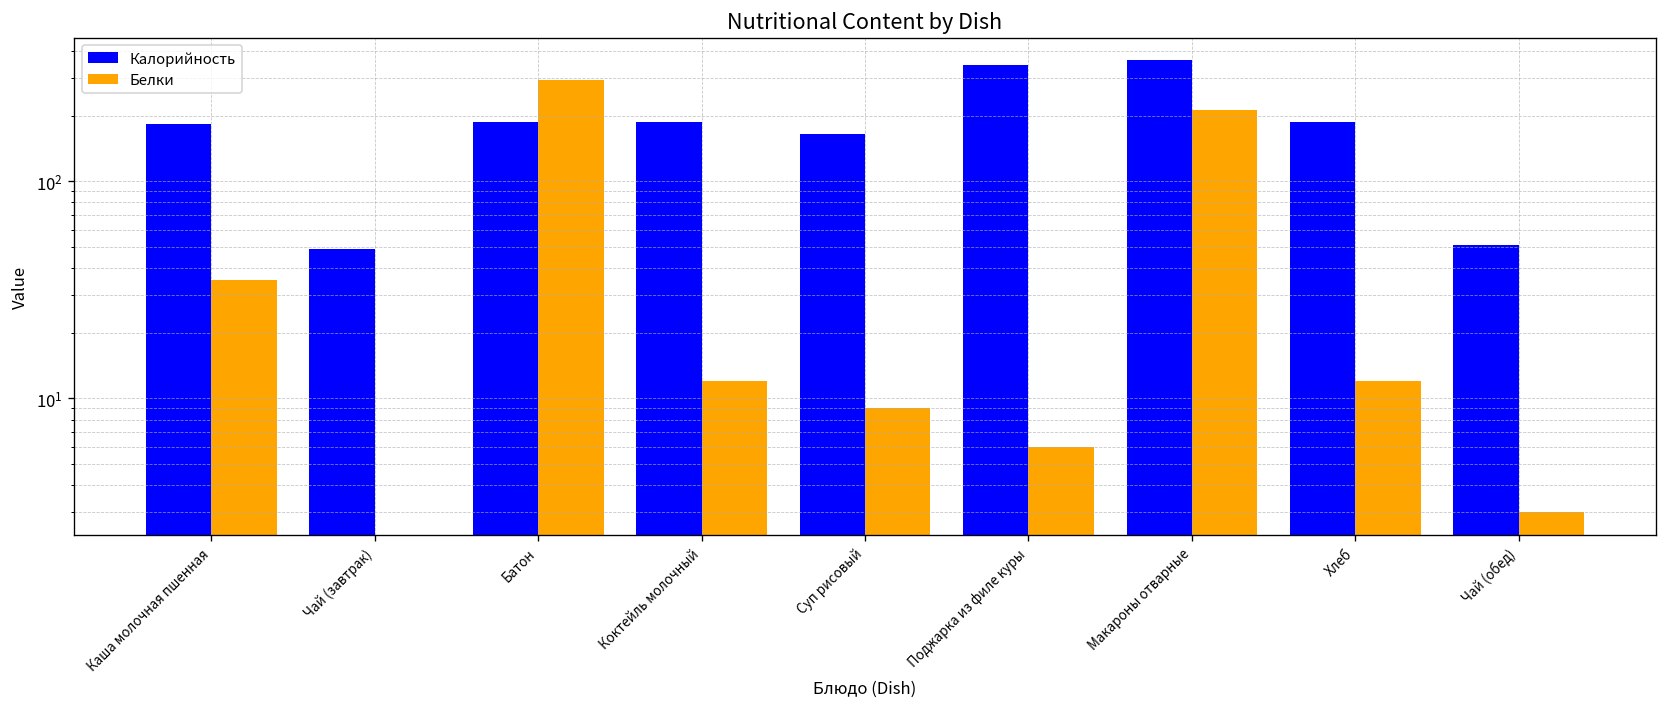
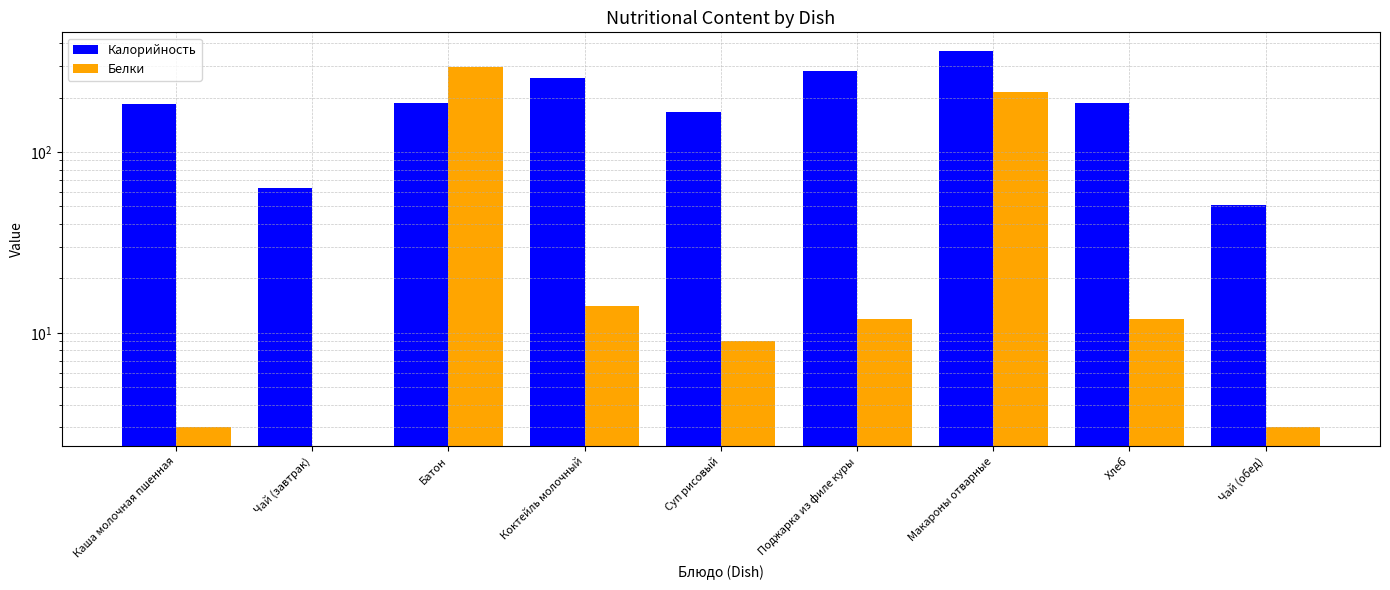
Белки, Каша молочная пшенная: 35 -> 3
Калорийность, Чай (завтрак): 49 -> 63
Калорийность, Коктейль молочный: 190 -> 260
Белки, Коктейль молочный: 12 -> 14
Калорийность, Поджарка из филе куры: 350 -> 280
Белки, Поджарка из филе куры: 6 -> 12
